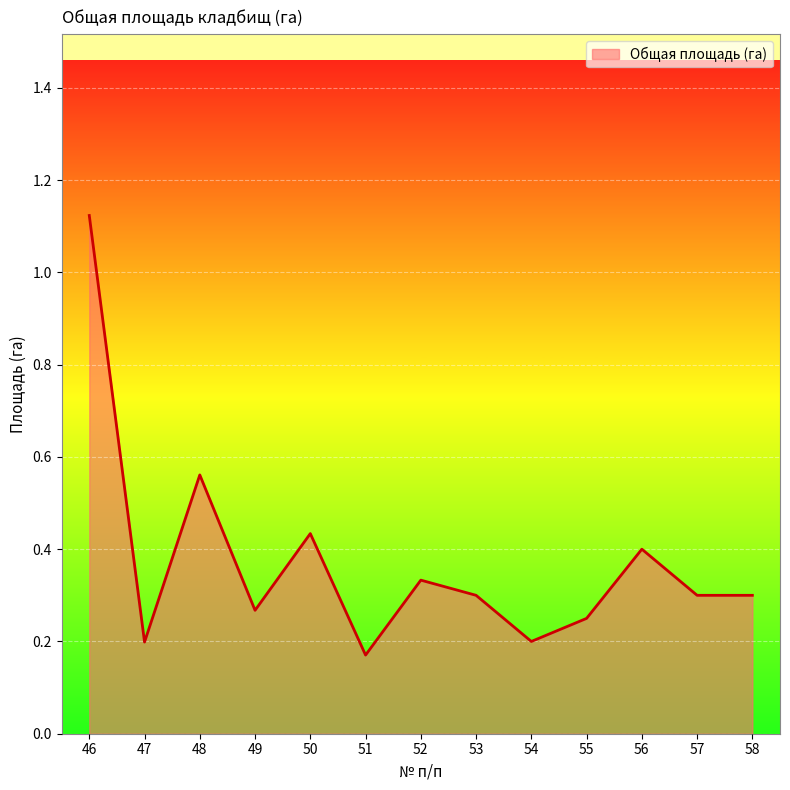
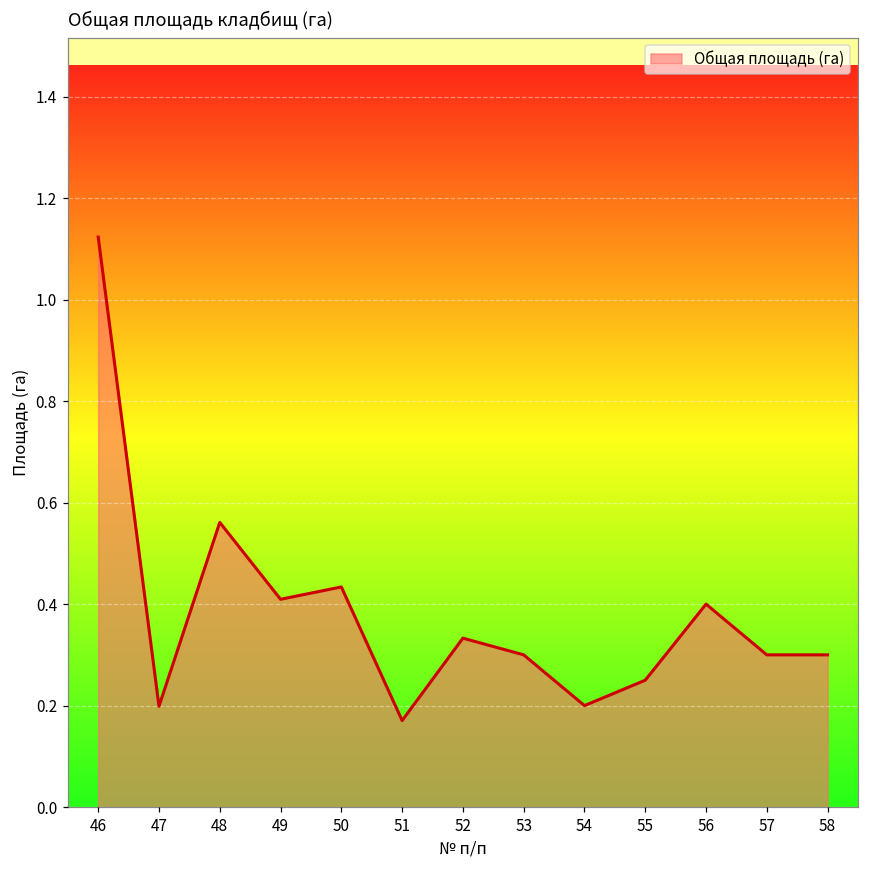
49: 0.27 -> 0.41
